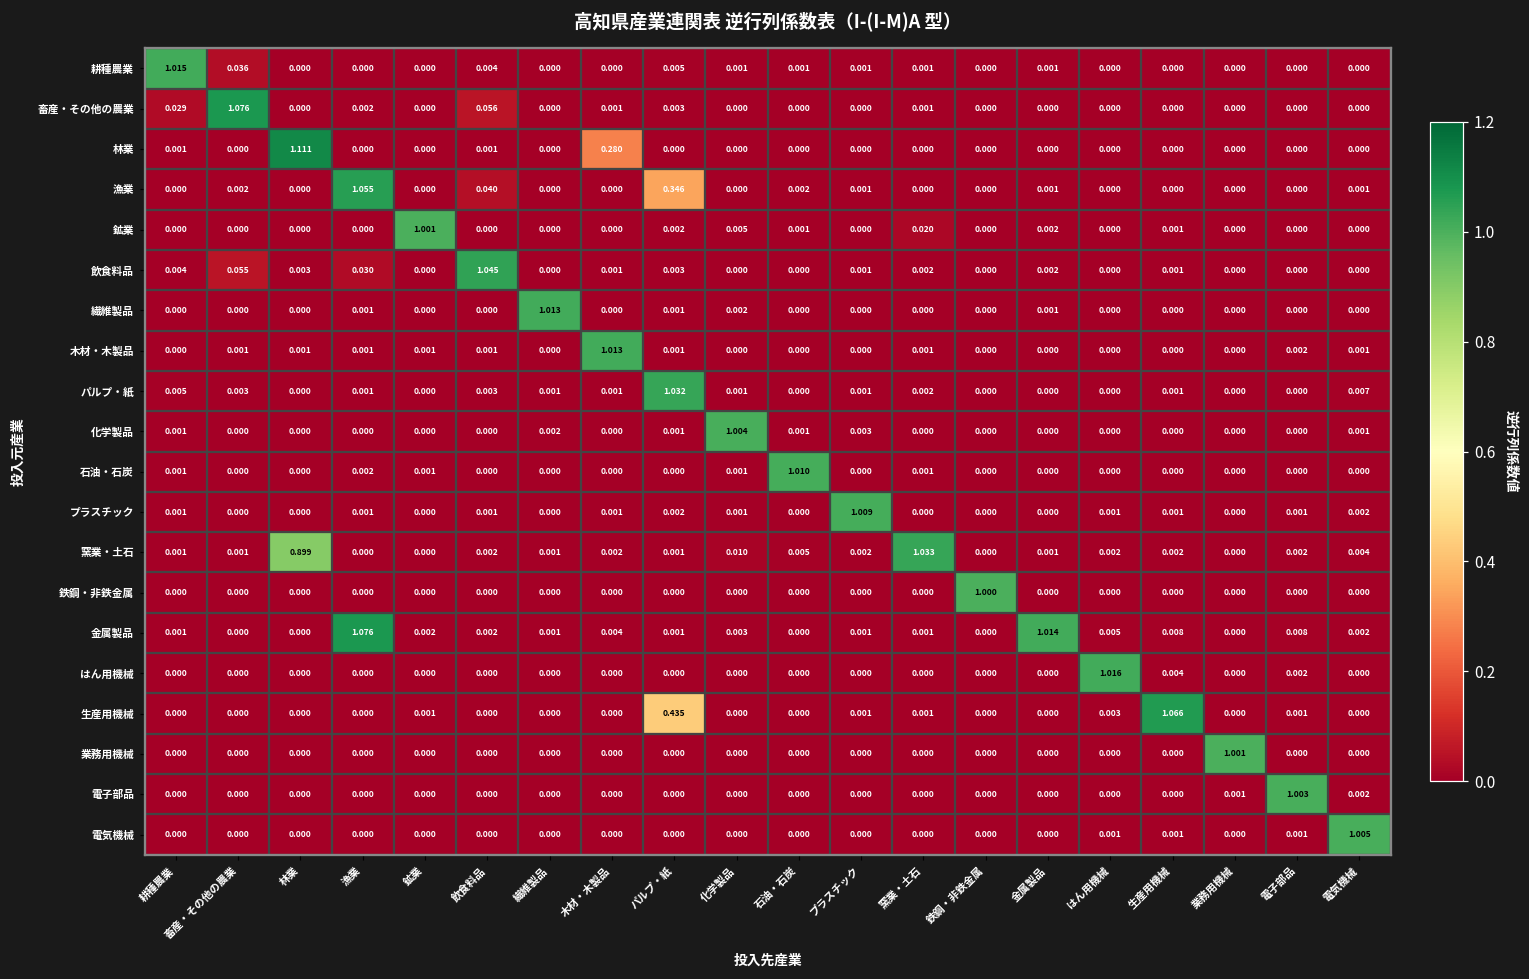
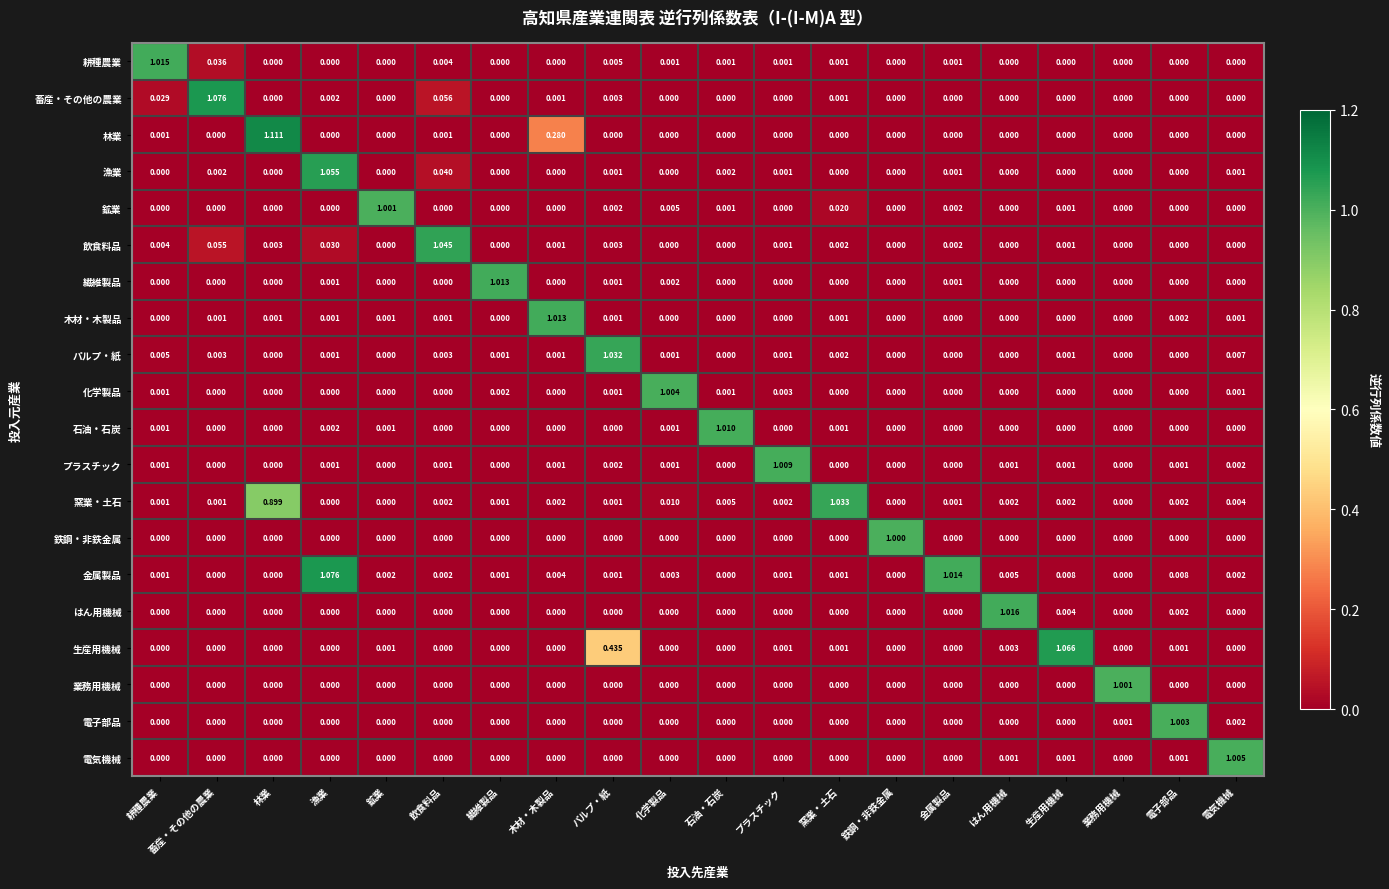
漁業, パルプ・紙: 0.346 -> 0.001
